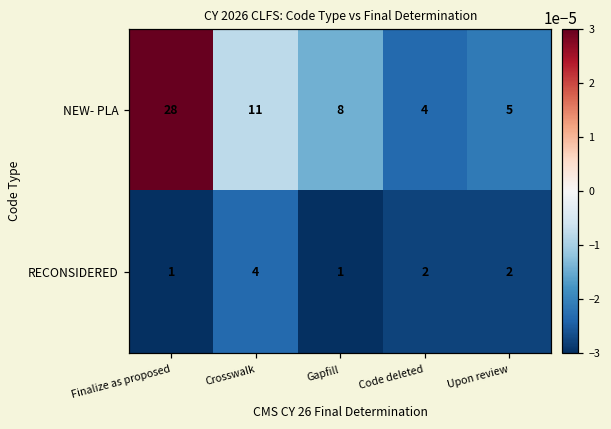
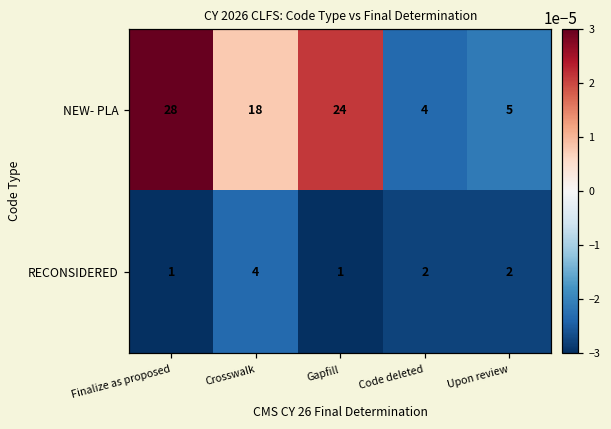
NEW- PLA, Crosswalk: 11 -> 18
NEW- PLA, Gapfill: 8 -> 24
